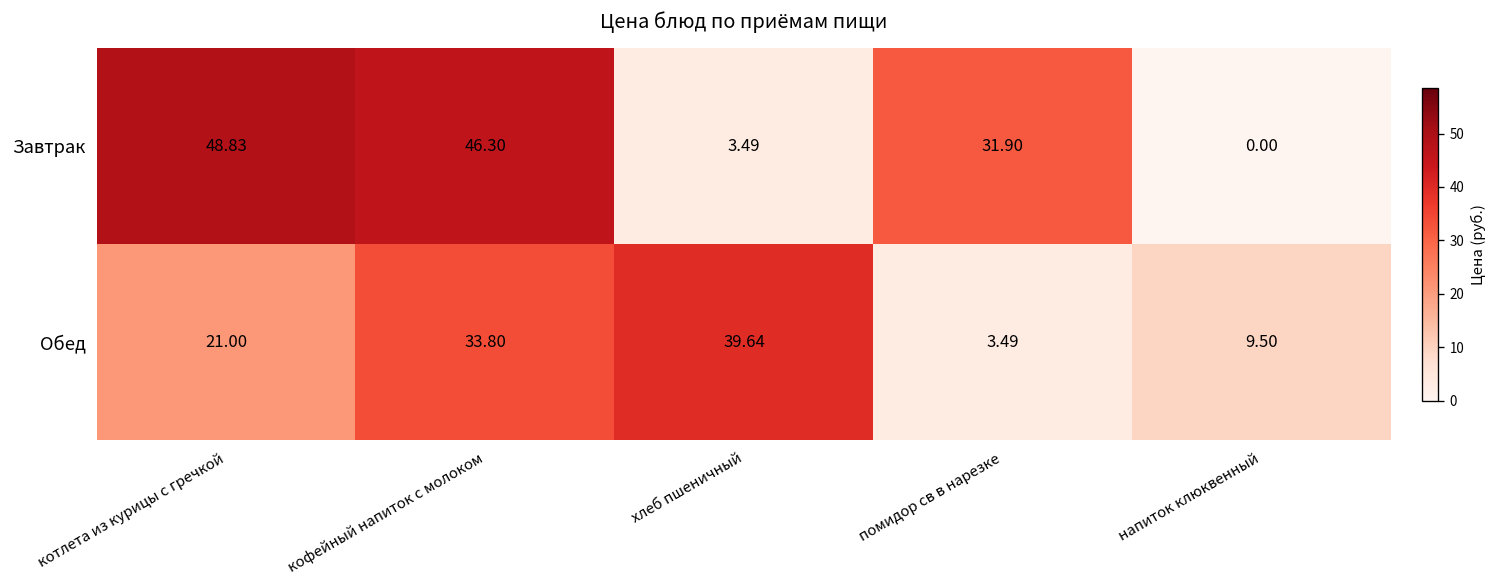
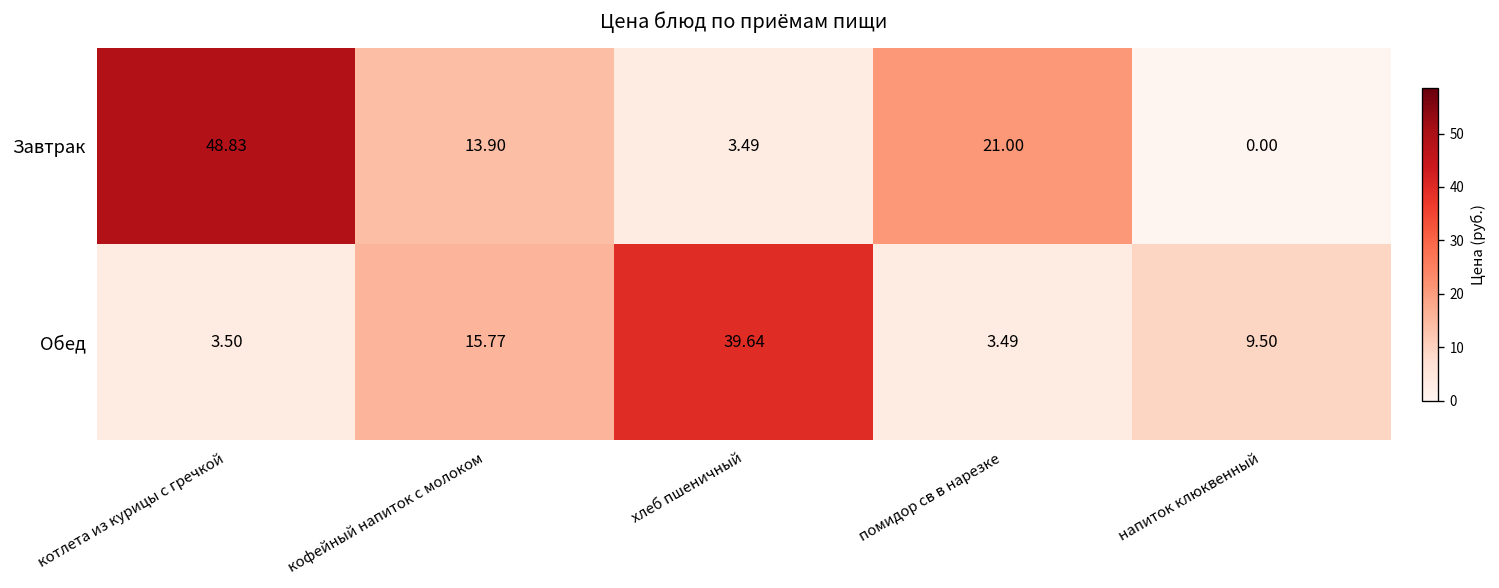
Завтрак, кофейный напиток с молоком: 46.30 -> 13.90
Завтрак, помидор св в нарезке: 31.90 -> 21.00
Обед, котлета из курицы с гречкой: 21.00 -> 3.50
Обед, кофейный напиток с молоком: 33.80 -> 15.77
